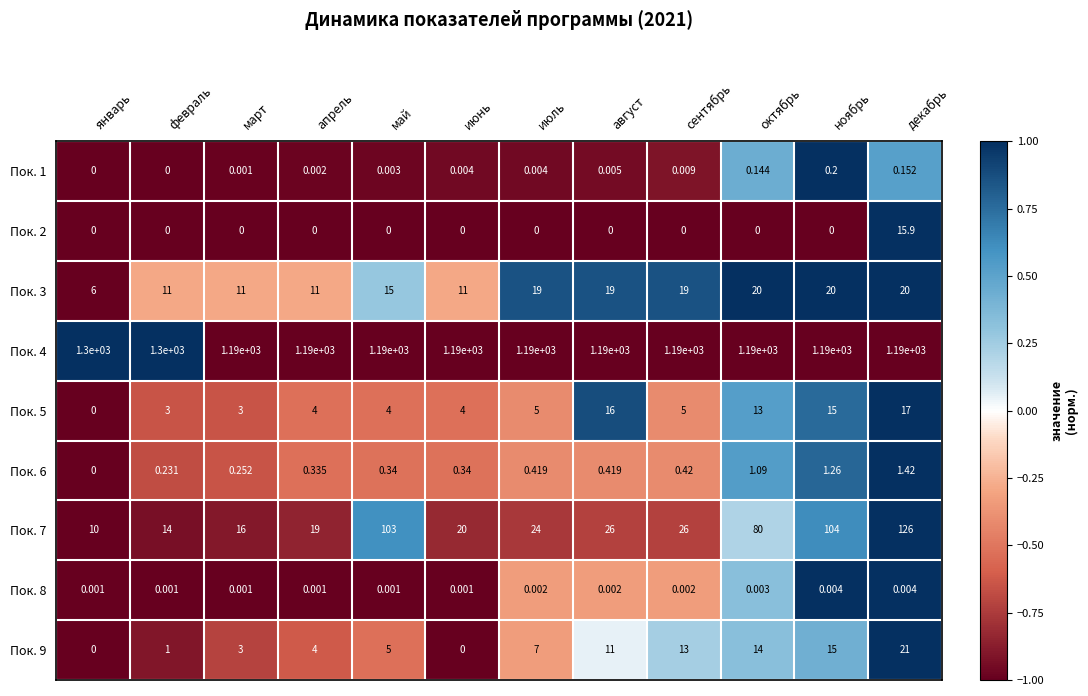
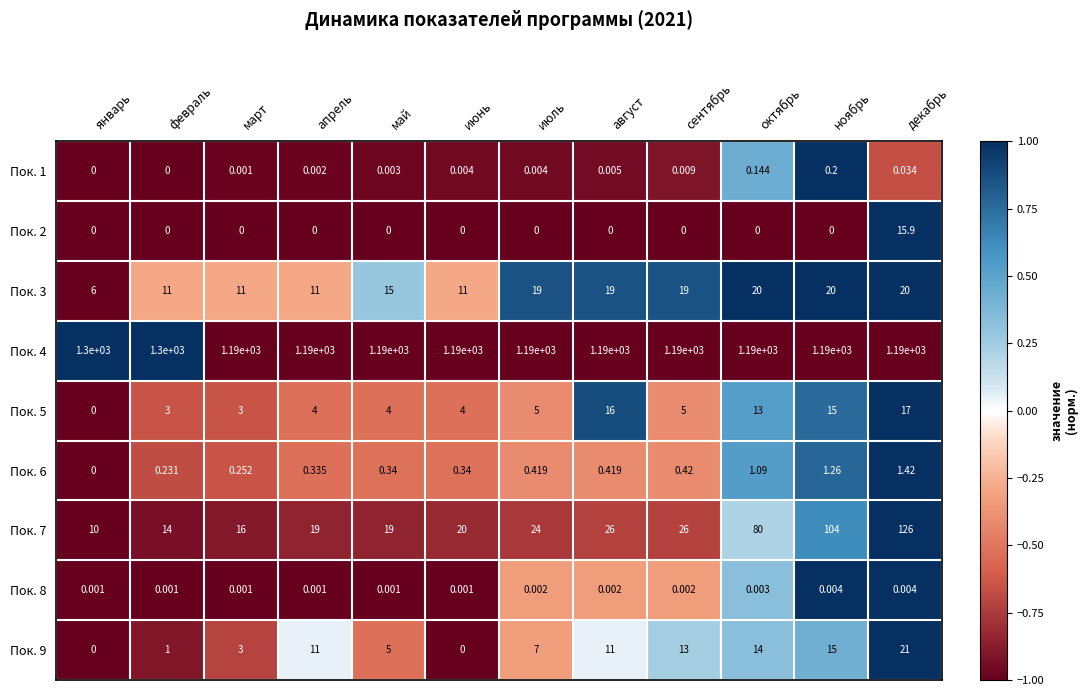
Пок. 1, декабрь: 0.152 -> 0.034
Пок. 7, май: 103 -> 19
Пок. 9, апрель: 4 -> 11
